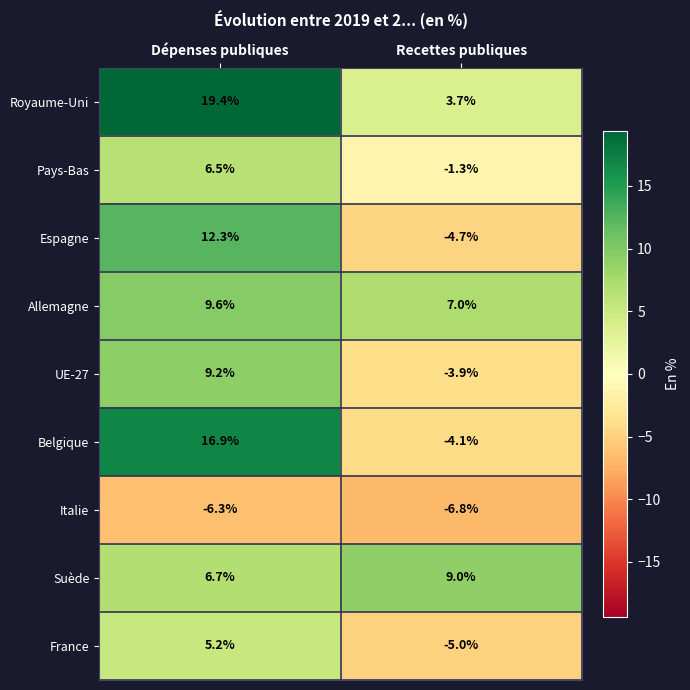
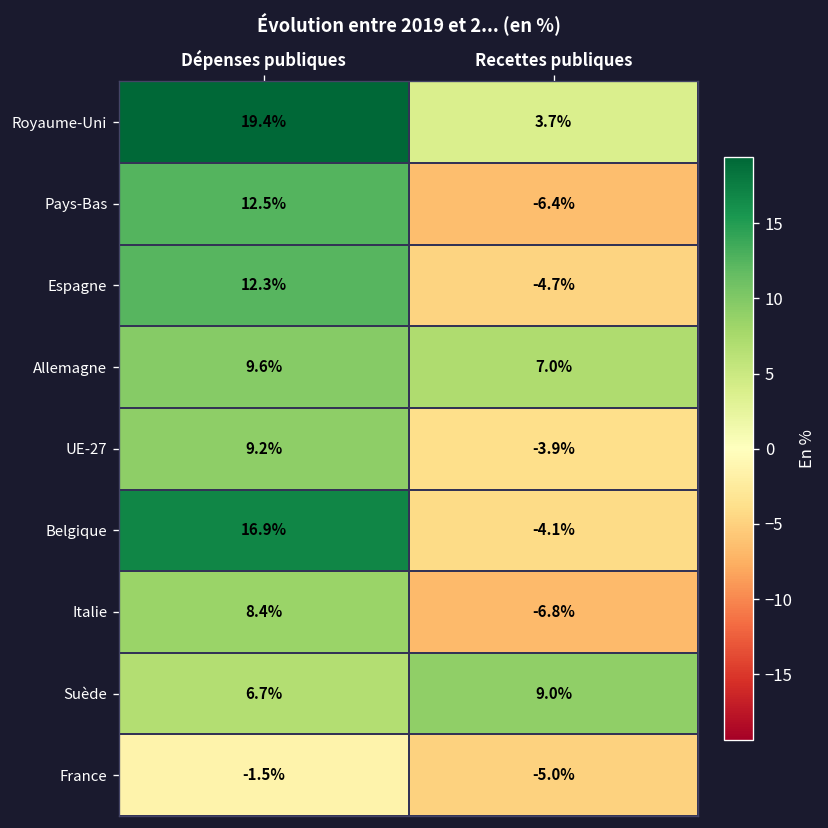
Pays-Bas, Dépenses publiques: 6.5% -> 12.5%
Pays-Bas, Recettes publiques: -1.3% -> -6.4%
Italie, Dépenses publiques: -6.3% -> 8.4%
France, Dépenses publiques: 5.2% -> -1.5%
